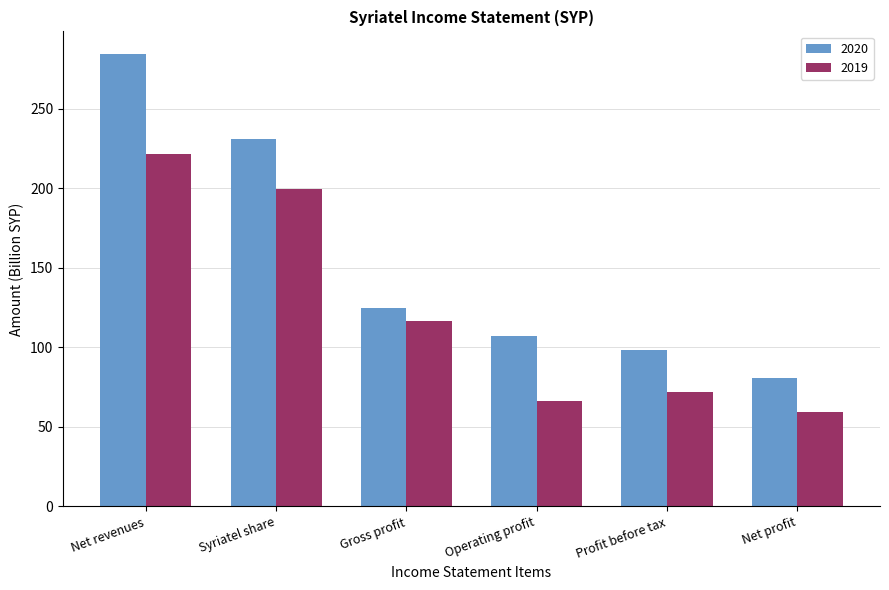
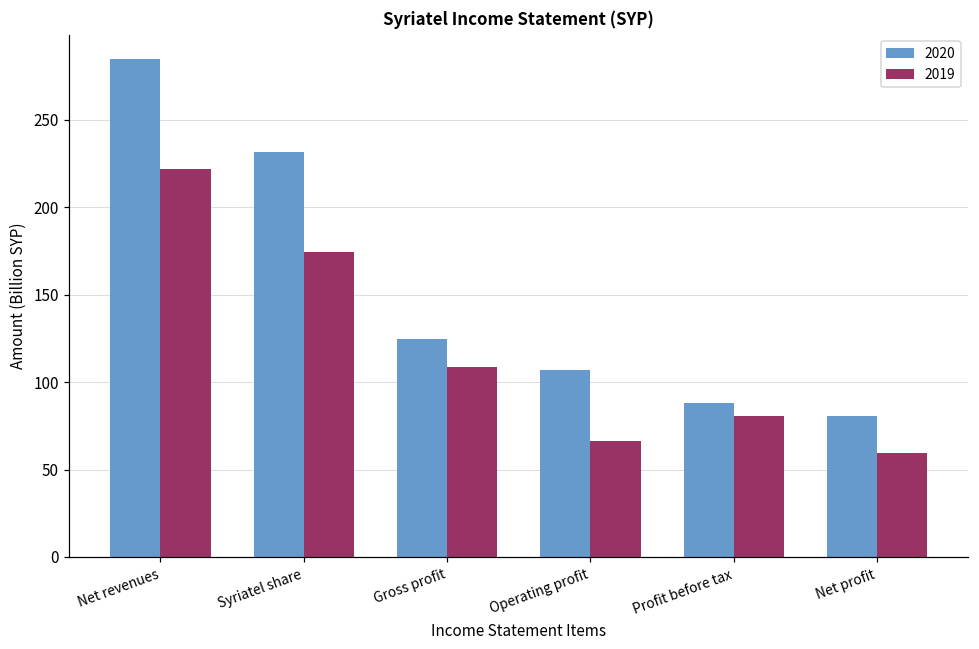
2019, Syriatel share: 200 -> 174
2019, Gross profit: 117 -> 109
2020, Profit before tax: 98 -> 88
2019, Profit before tax: 72 -> 81
